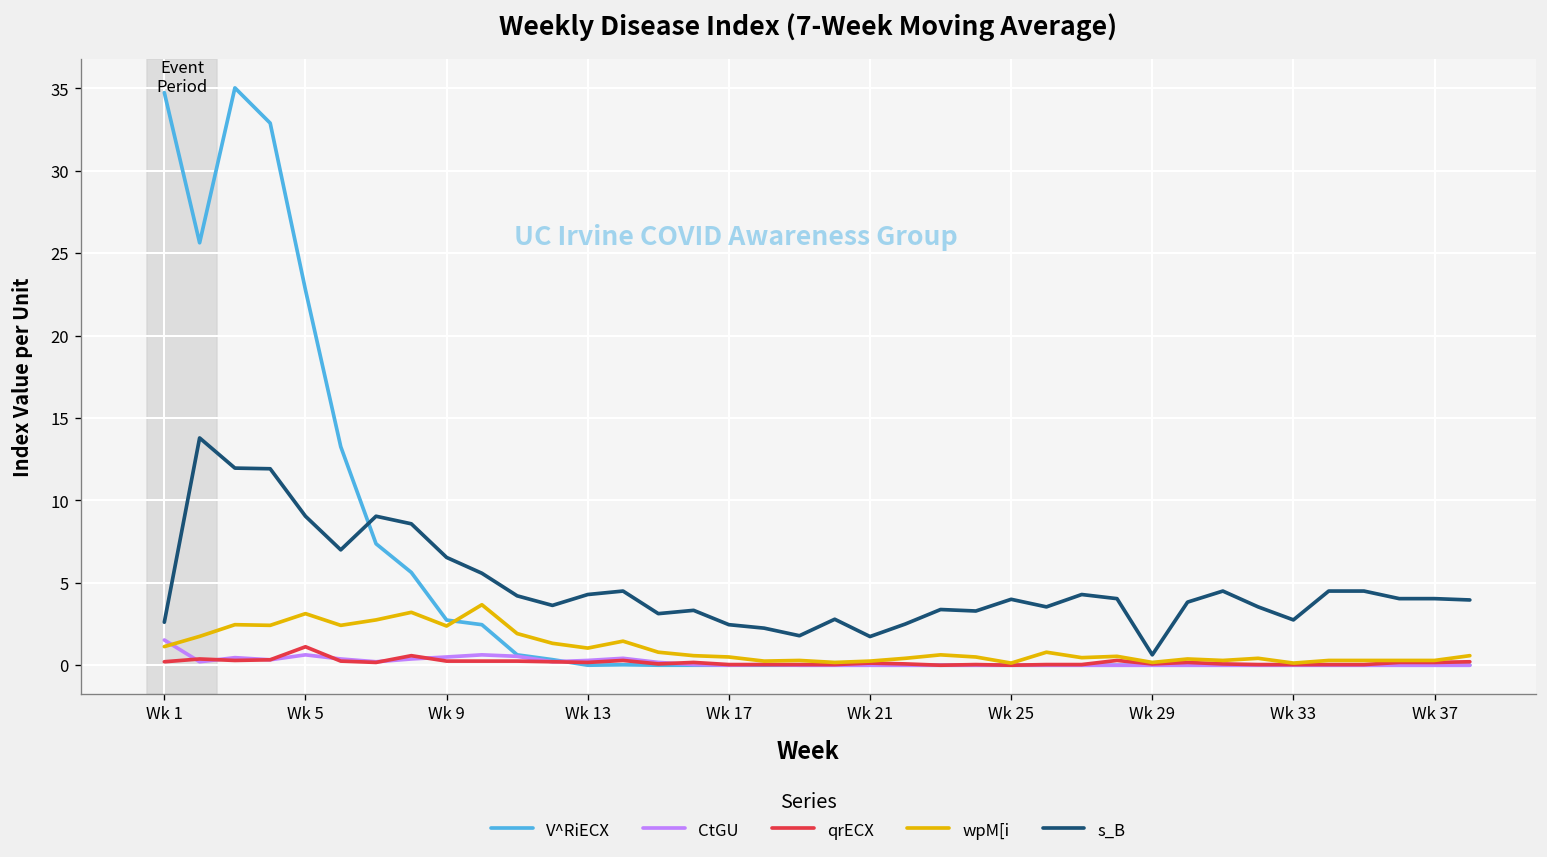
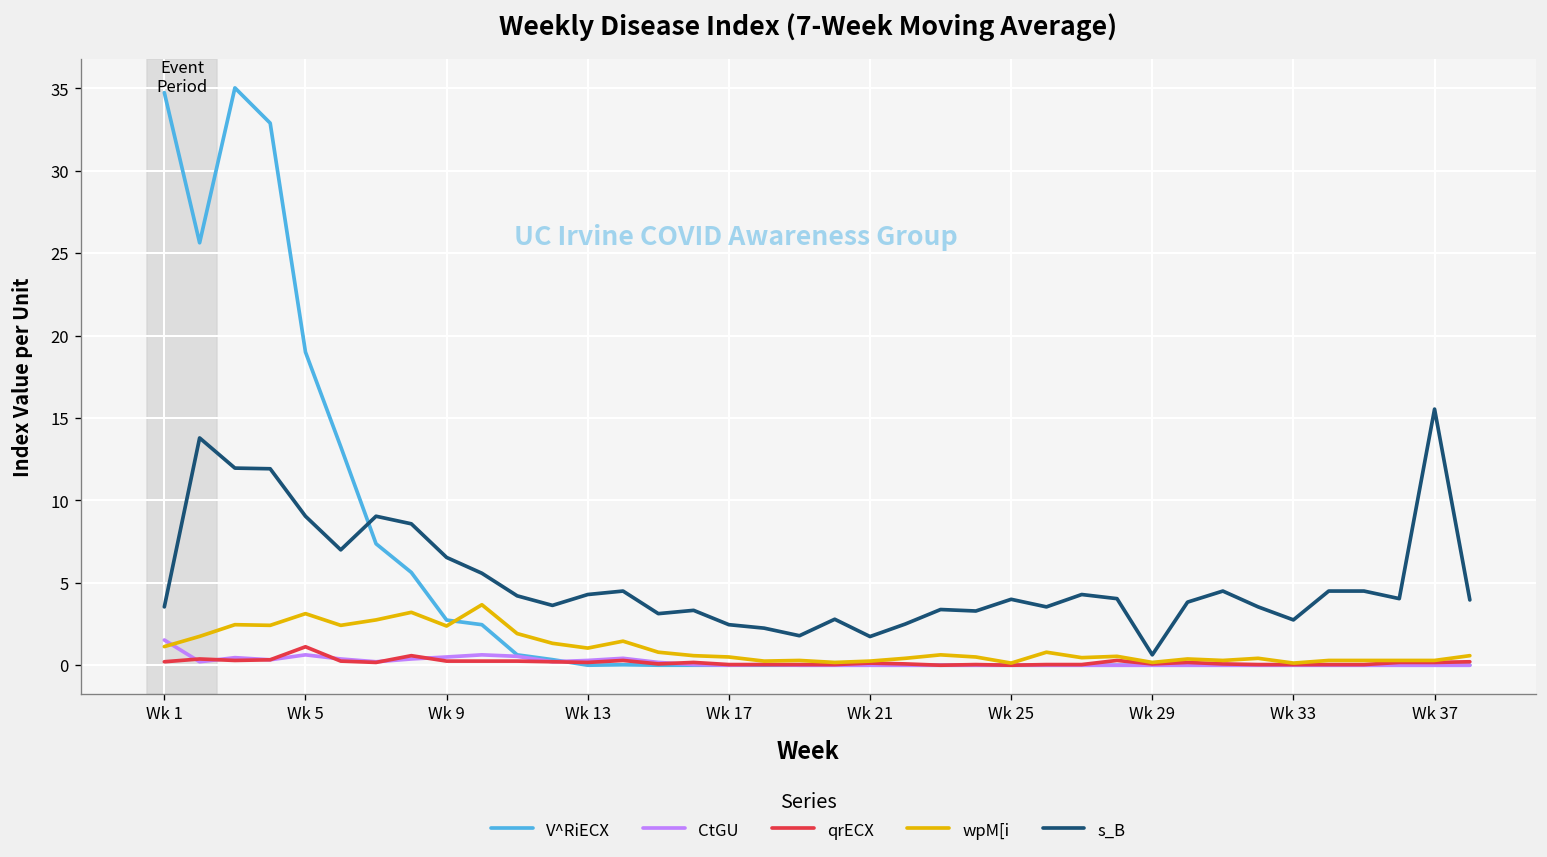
s_B, Wk 1: 2.6 -> 3.5
V^RiECX, Wk 5: 22.8 -> 19.0
s_B, Wk 37: 4.0 -> 15.5
